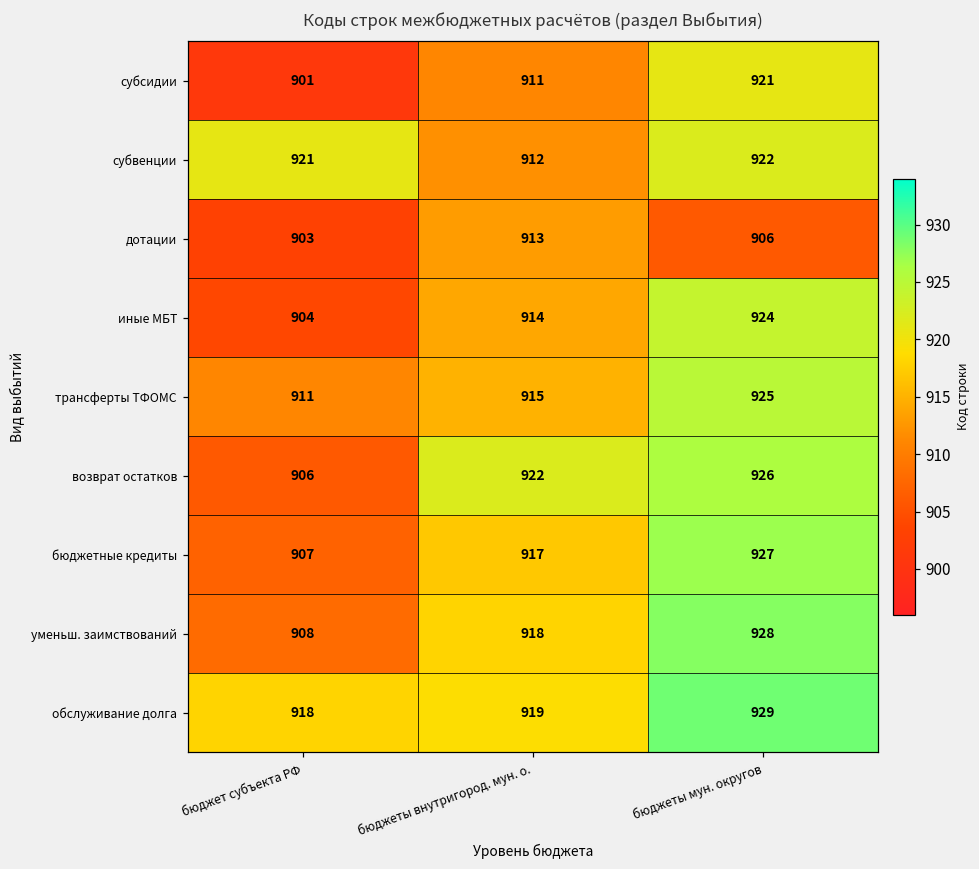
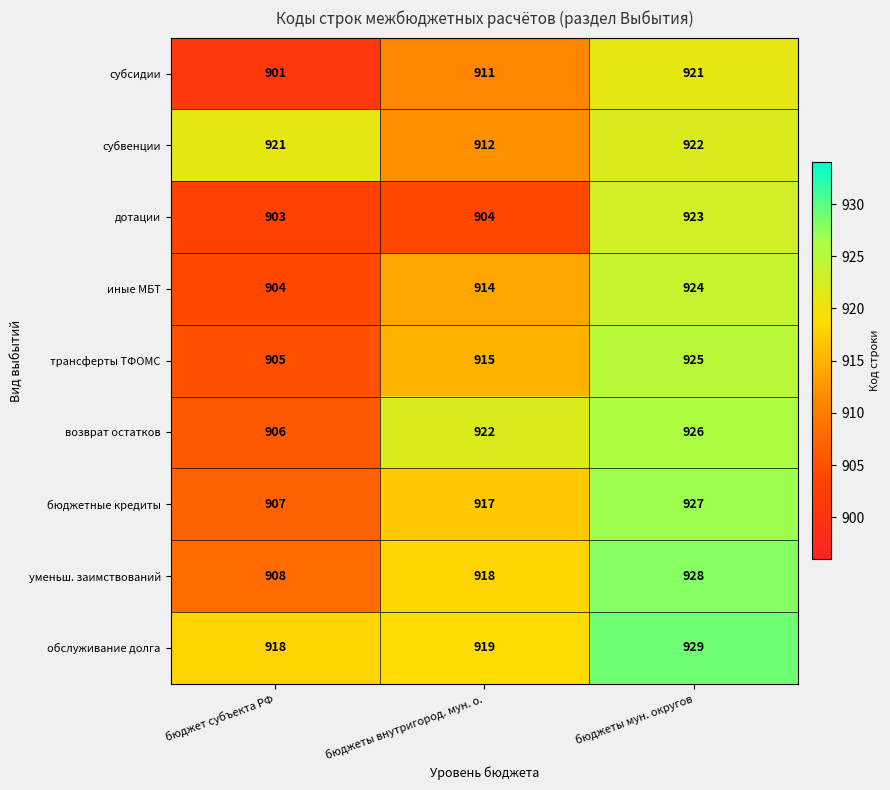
дотации, бюджеты внутригород. мун. о.: 913 -> 904
дотации, бюджеты мун. округов: 906 -> 923
трансферты ТФОМС, бюджет субъекта РФ: 911 -> 905
